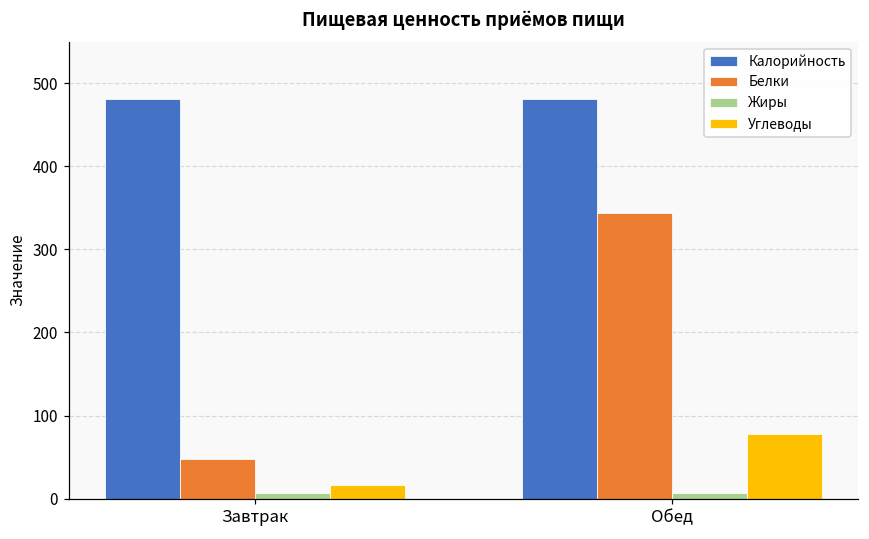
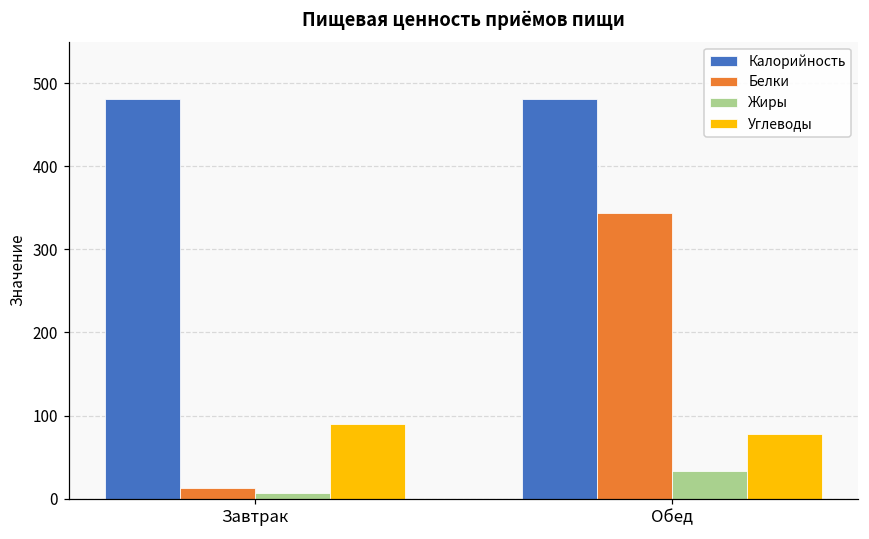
Белки, Завтрак: 50 -> 10
Углеводы, Завтрак: 20 -> 90
Жиры, Обед: 10 -> 30
